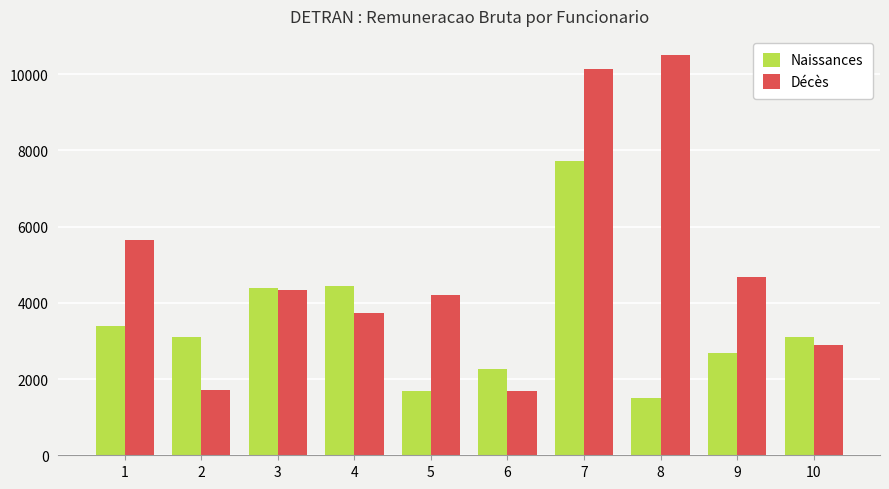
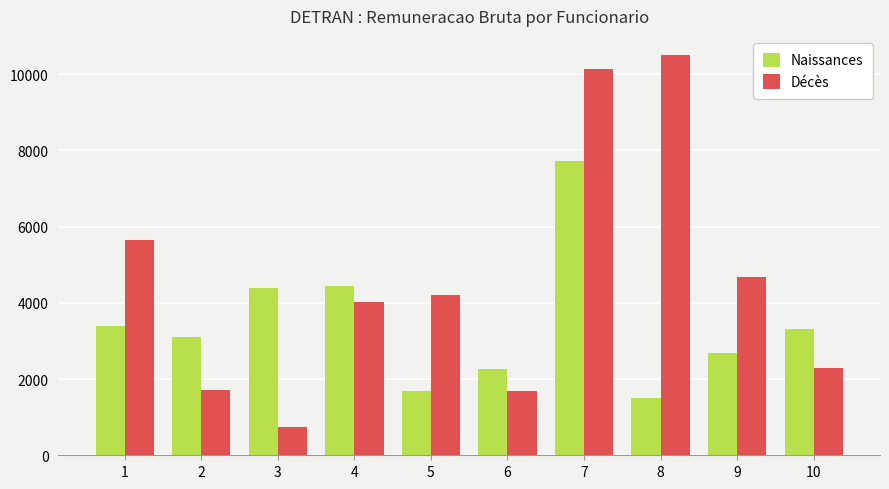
Décès, 3: 4300 -> 700
Décès, 4: 3700 -> 4000
Naissances, 10: 3100 -> 3300
Décès, 10: 2900 -> 2300
